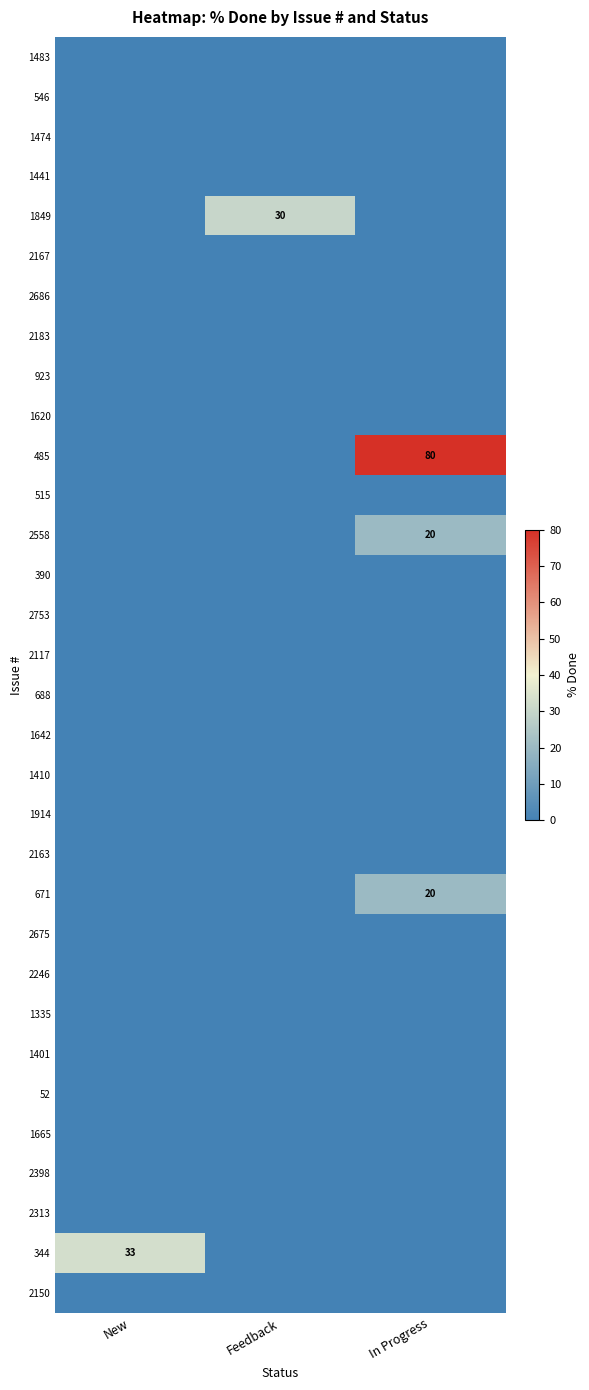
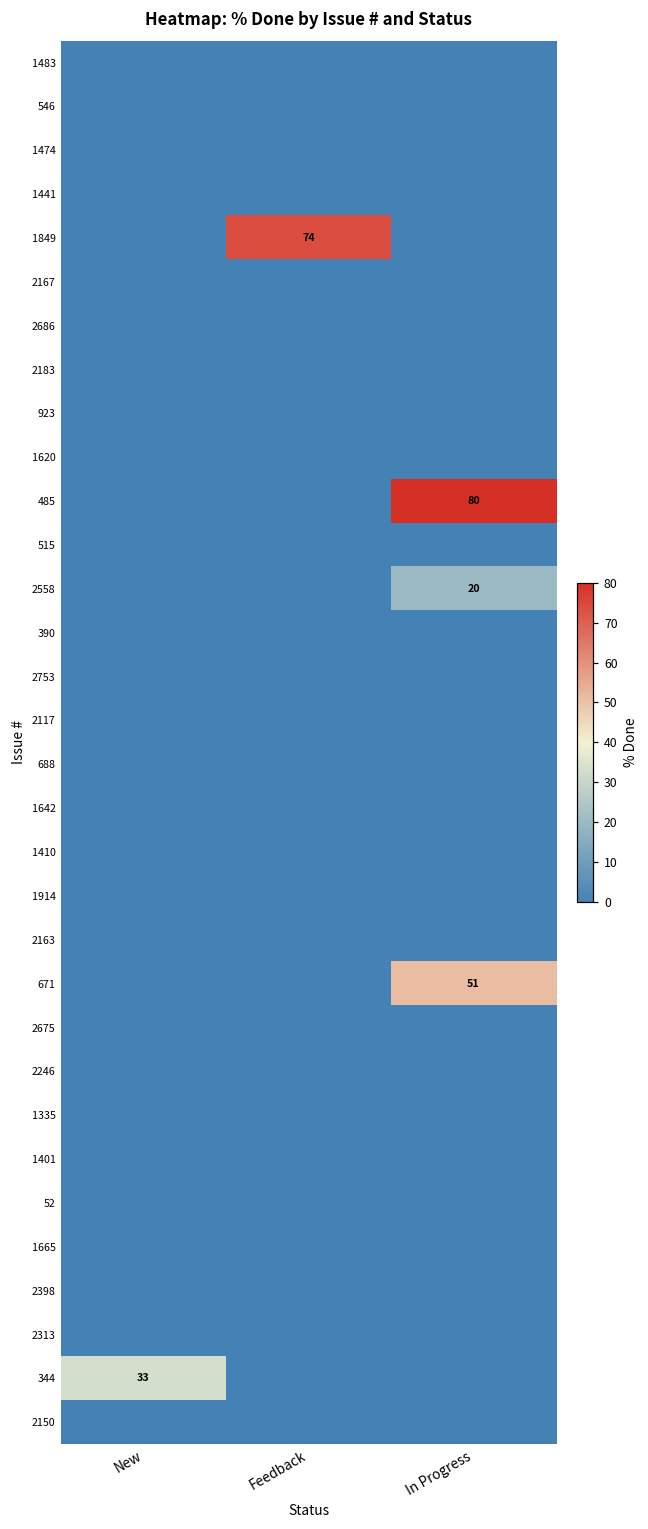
1849, Feedback: 30 -> 74
671, In Progress: 20 -> 51
